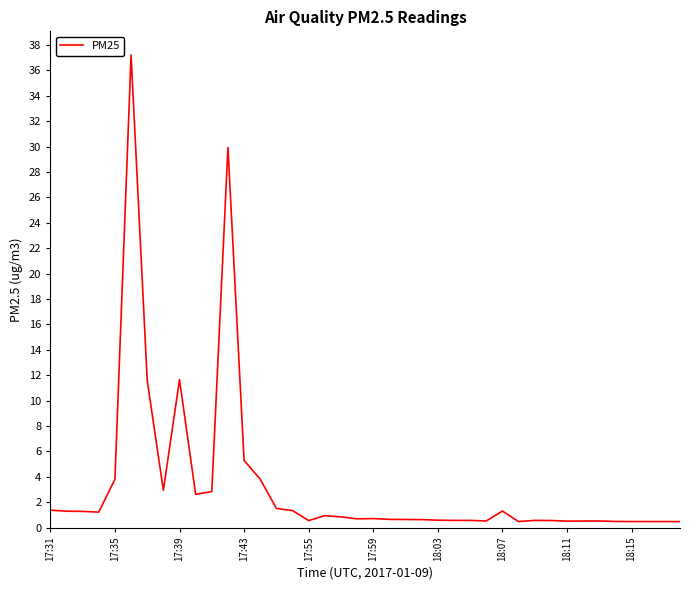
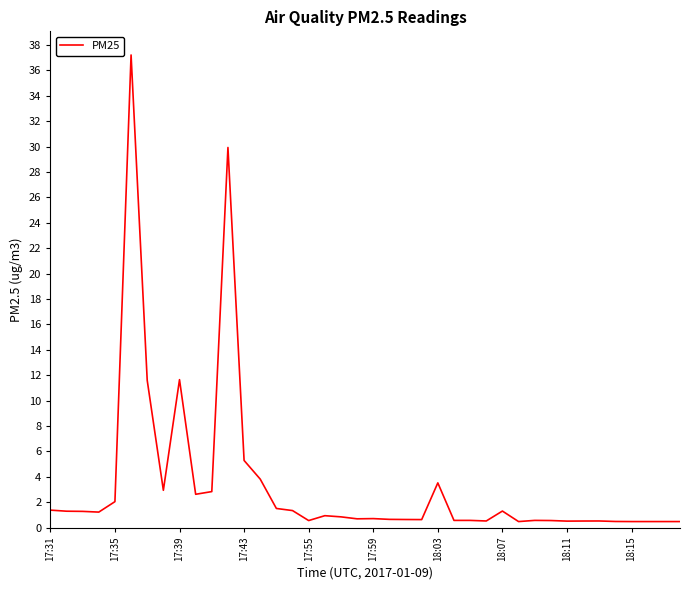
17:35: 3.8 -> 2.0
18:03: 0.6 -> 3.5
